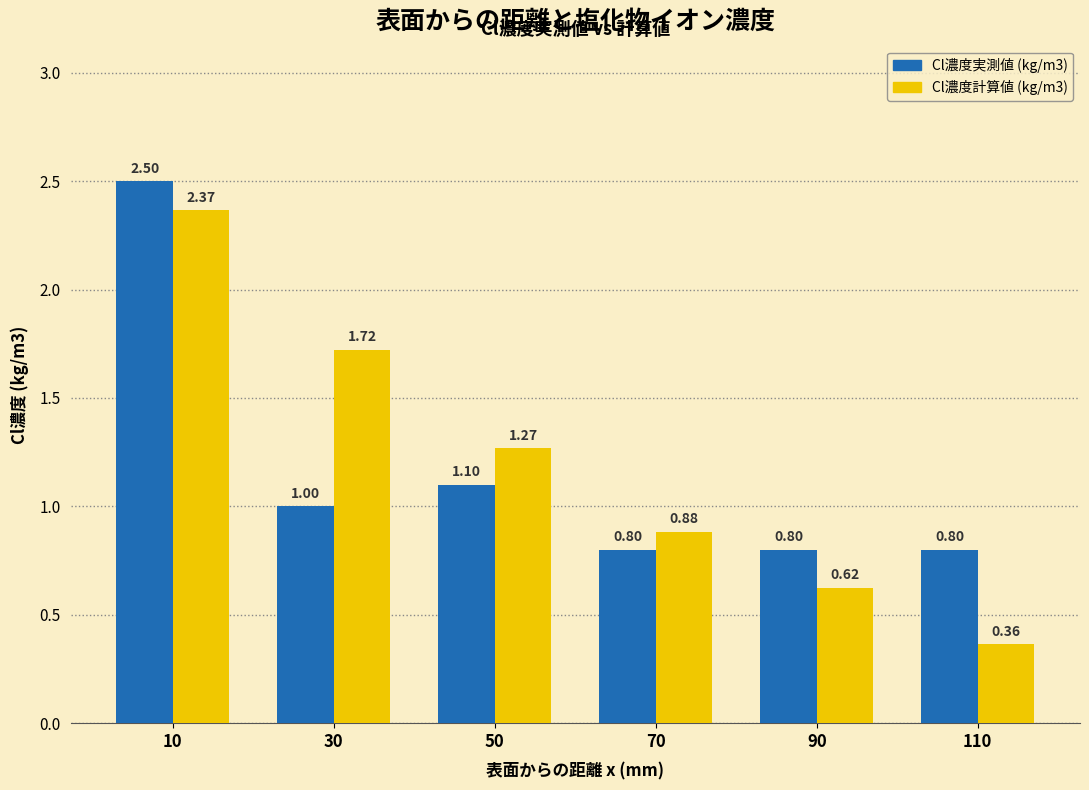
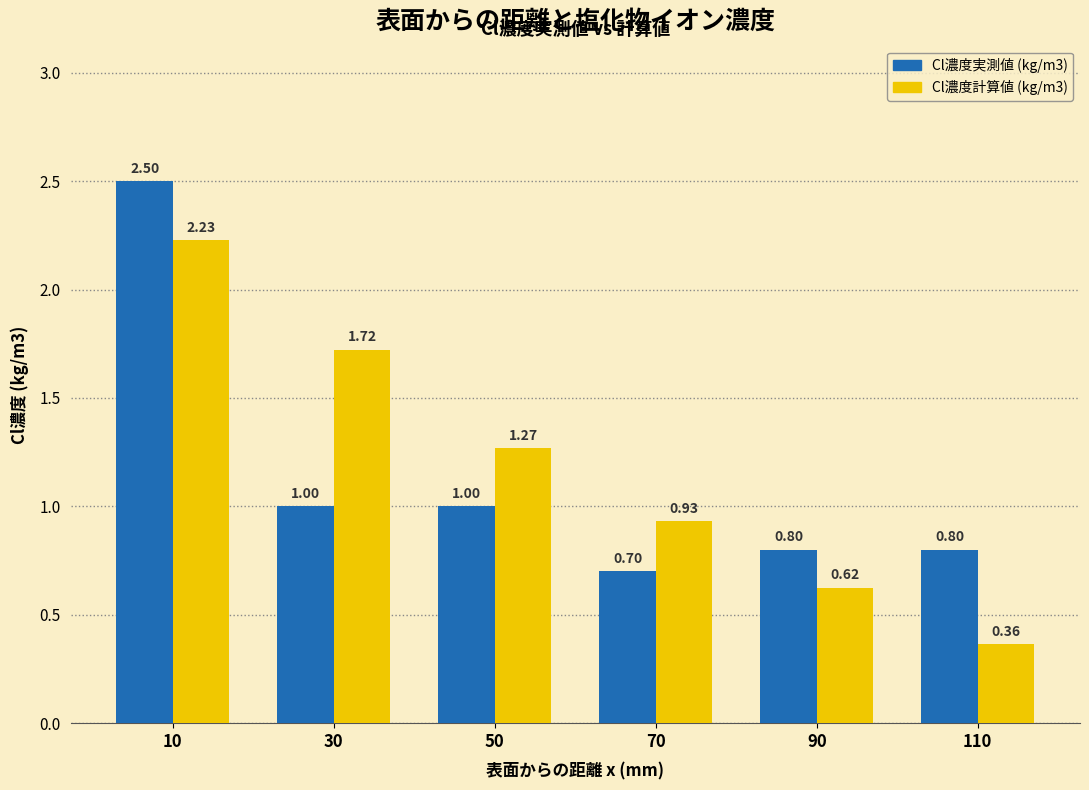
Cl濃度計算値 (kg/m3), 10: 2.37 -> 2.23
Cl濃度実測値 (kg/m3), 50: 1.10 -> 1.00
Cl濃度実測値 (kg/m3), 70: 0.80 -> 0.70
Cl濃度計算値 (kg/m3), 70: 0.88 -> 0.93
